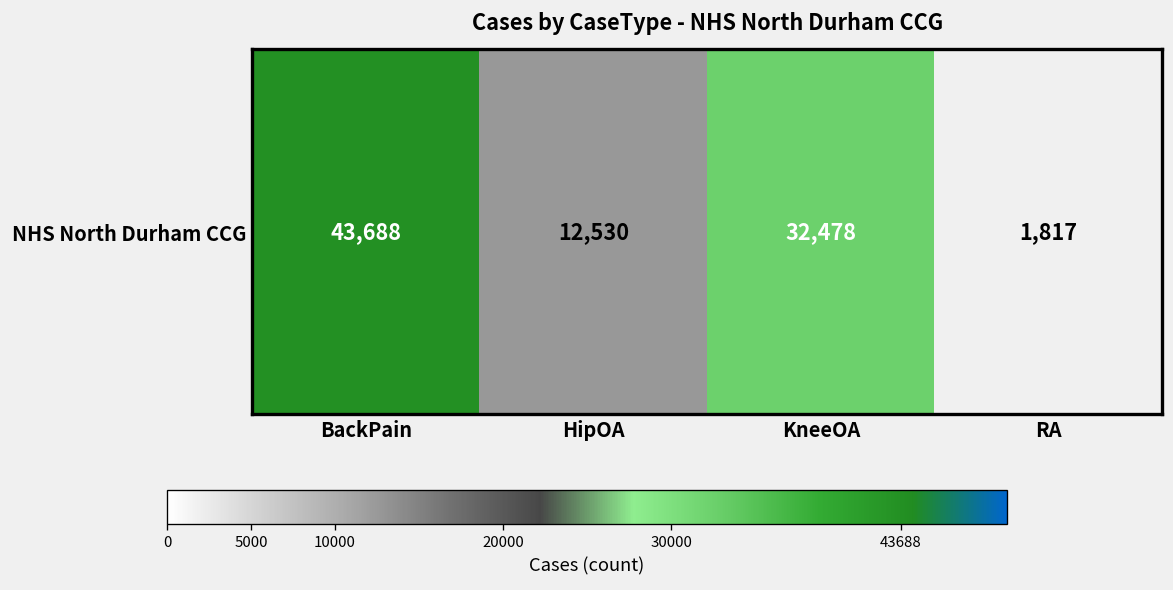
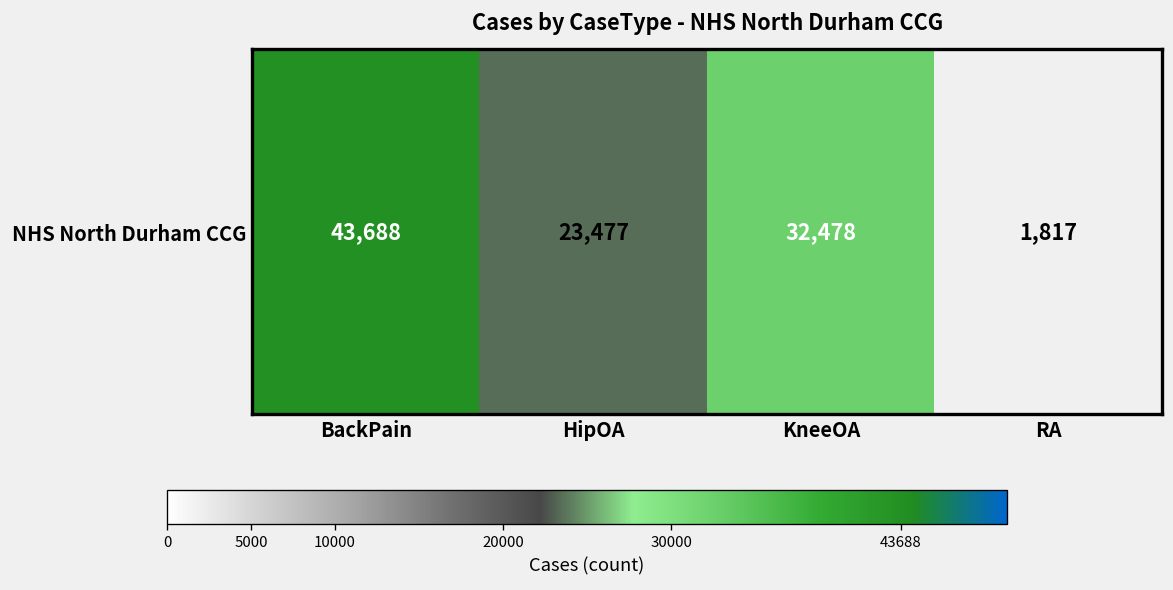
NHS North Durham CCG, HipOA: 12,530 -> 23,477
